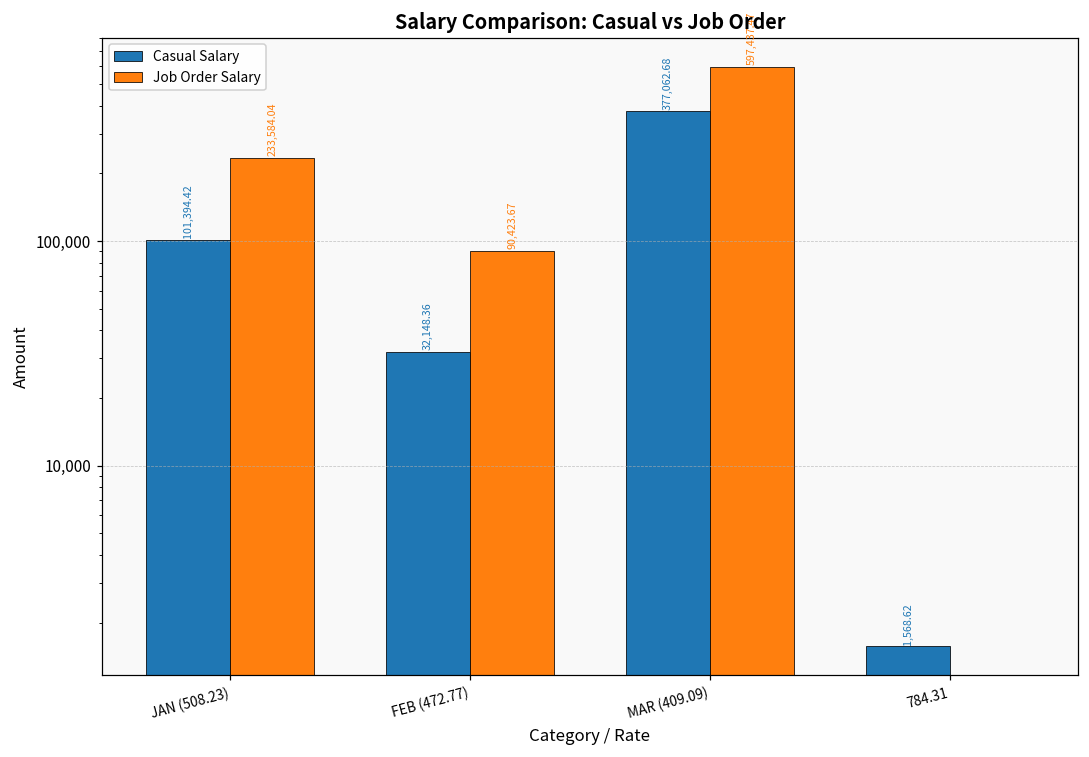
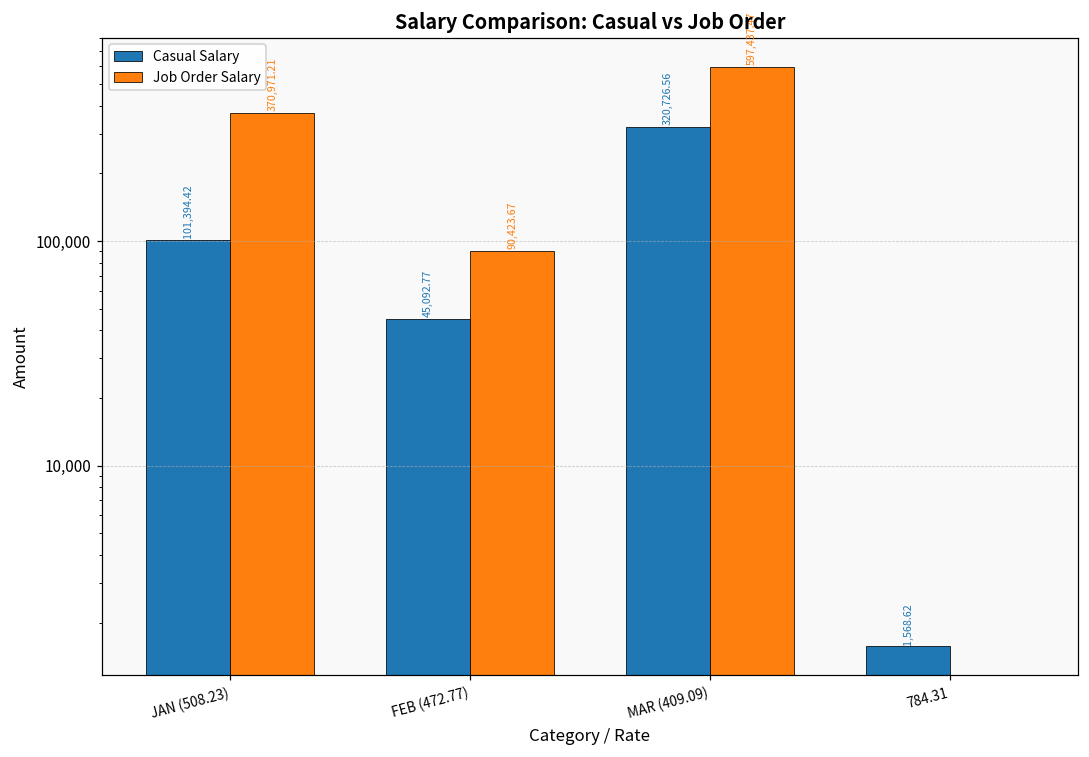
Job Order Salary, JAN (508.23): 233,584.04 -> 370,971.21
Casual Salary, FEB (472.77): 32,148.36 -> 45,092.77
Casual Salary, MAR (409.09): 377,062.68 -> 320,726.56
